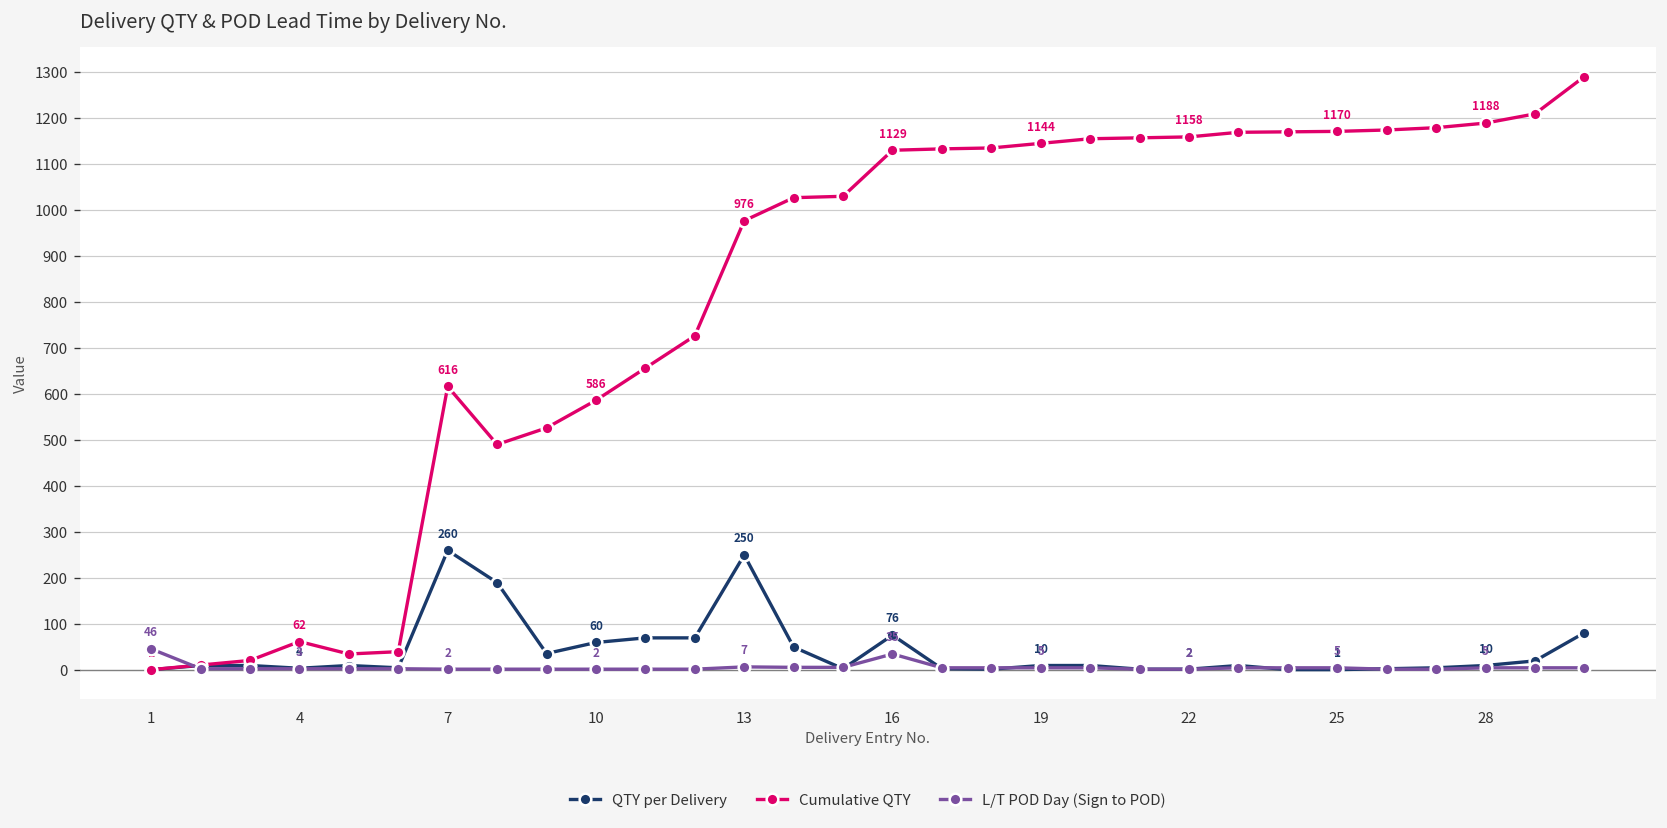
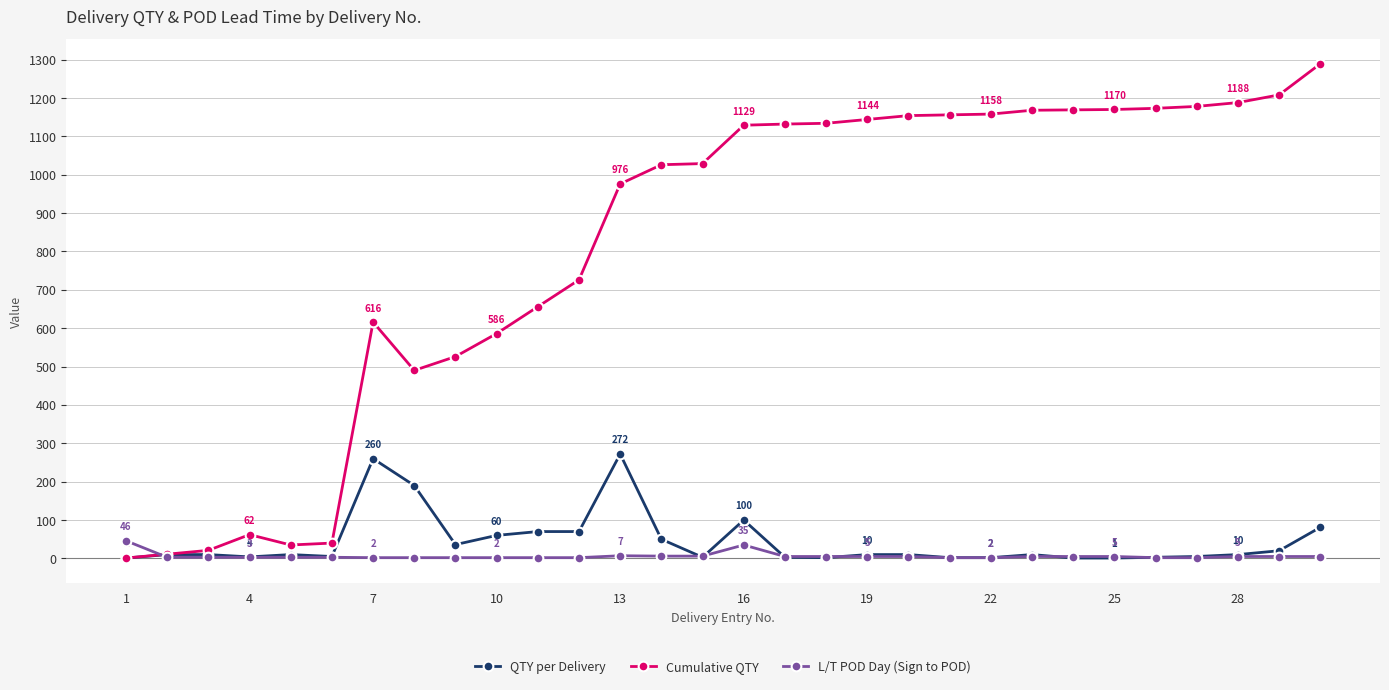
QTY per Delivery, 13: 250 -> 272
QTY per Delivery, 16: 76 -> 100
